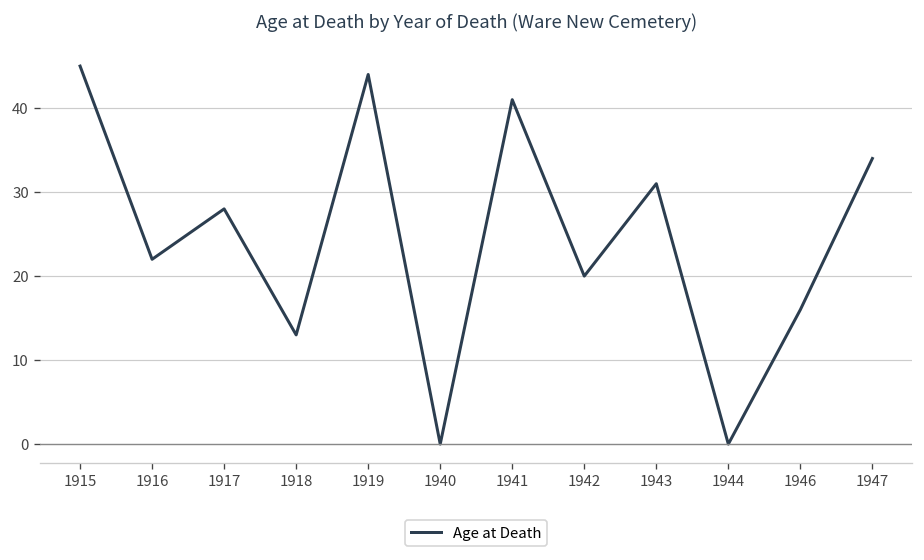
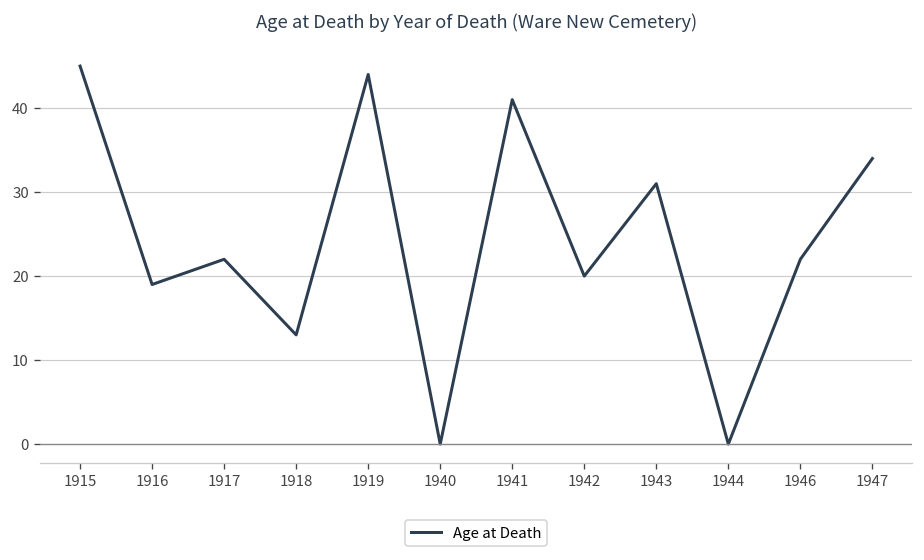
1916: 22 -> 19
1917: 28 -> 22
1946: 16 -> 22
